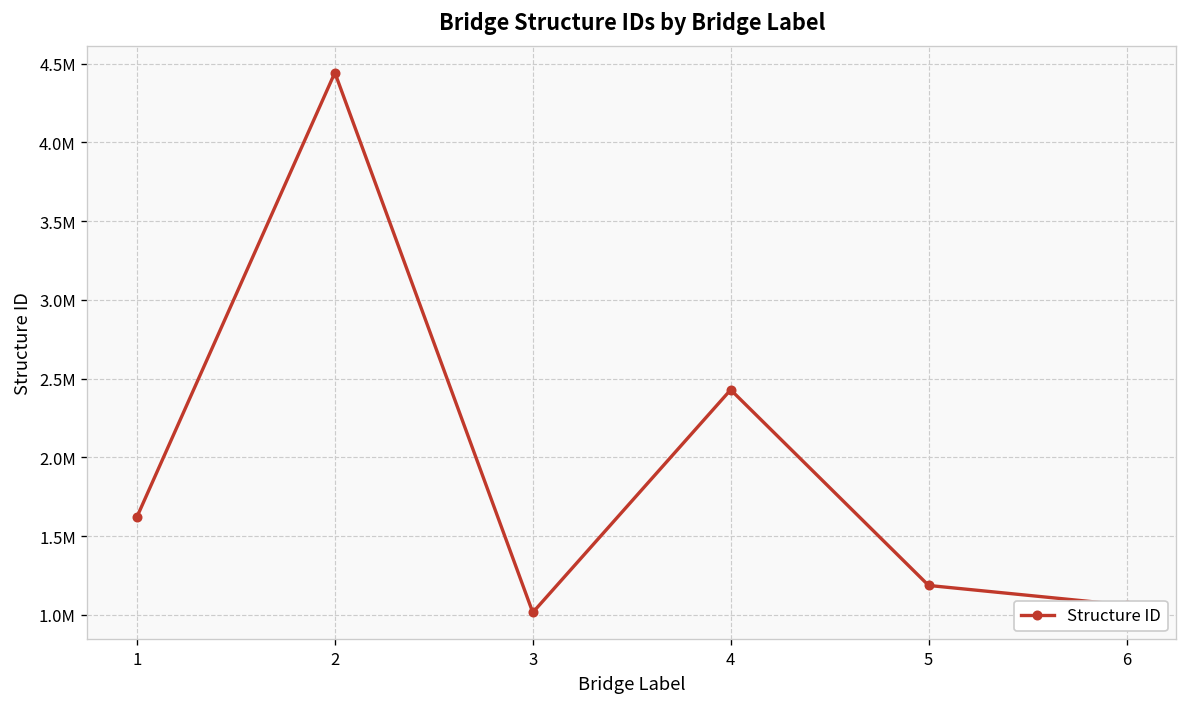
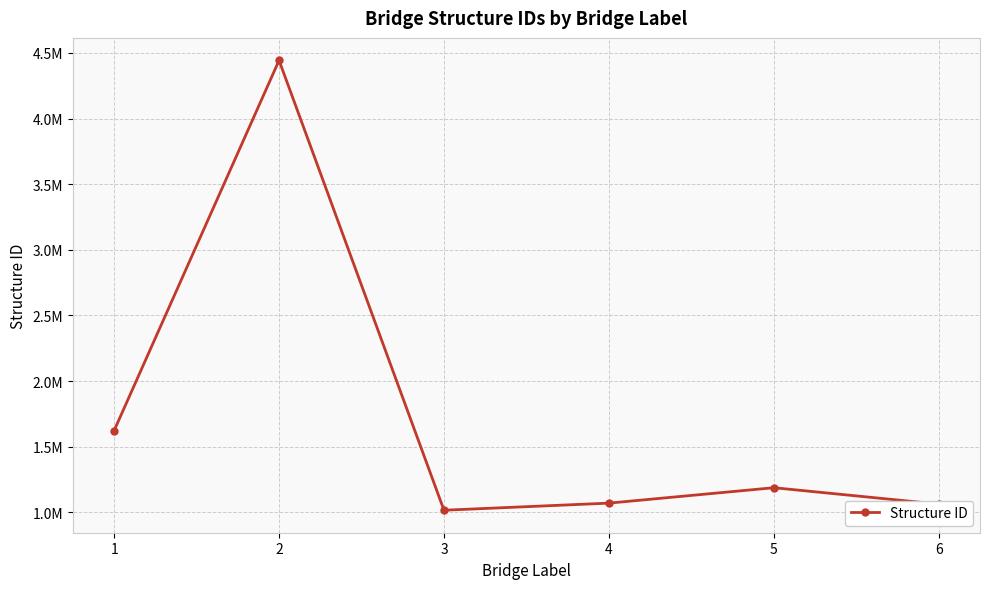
4: 2430000 -> 1070000
